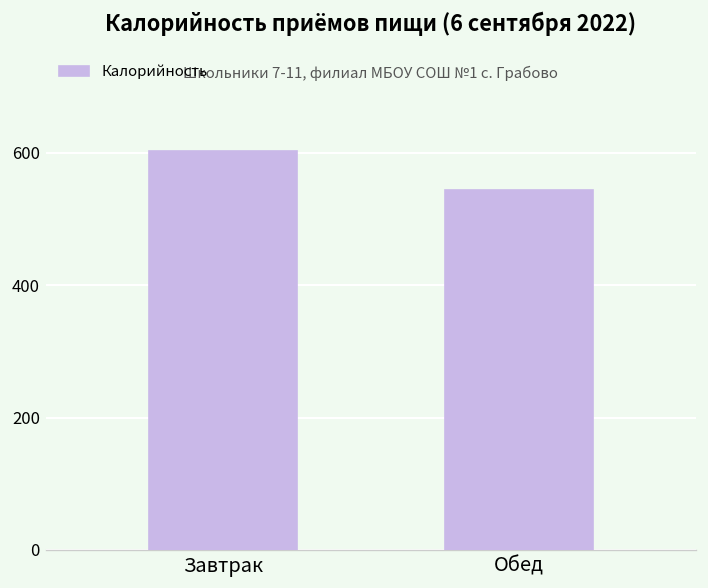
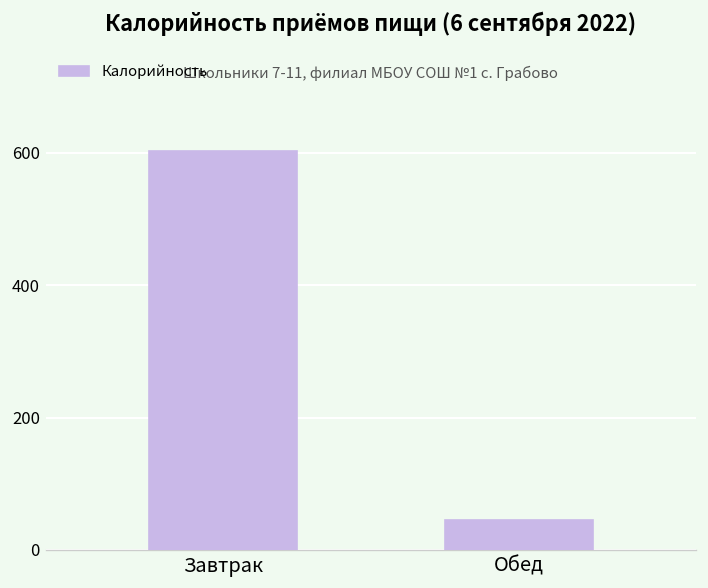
Обед: 540 -> 50
